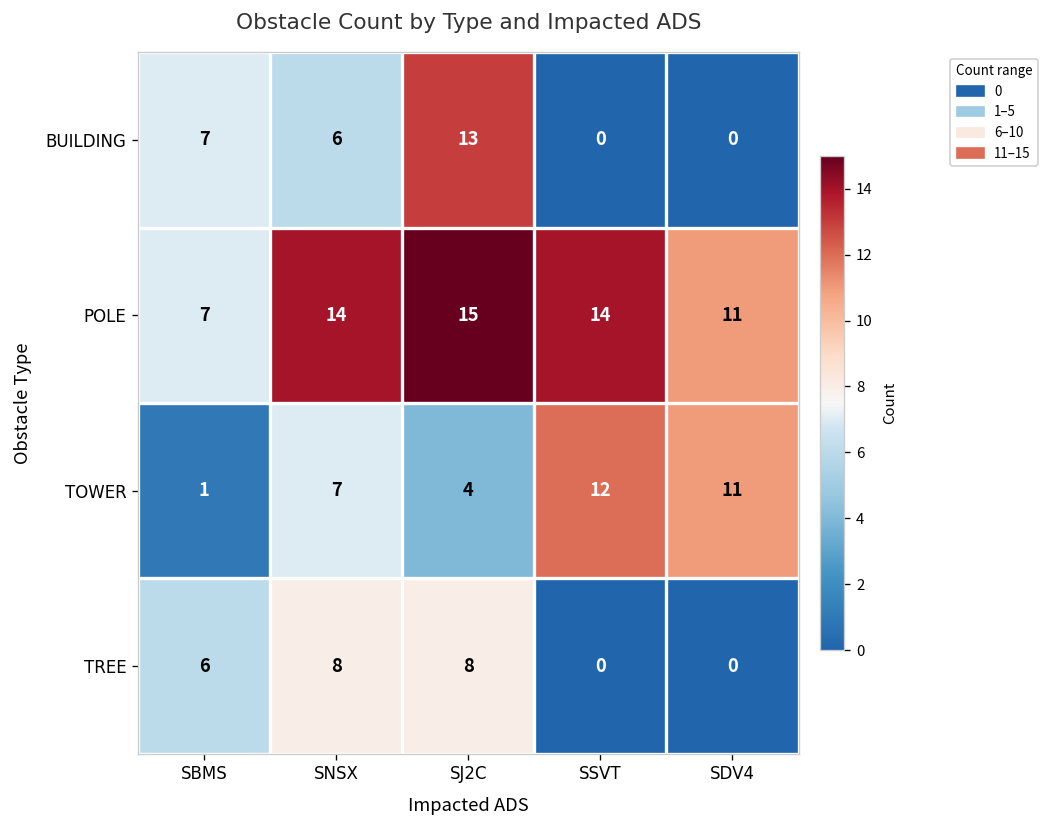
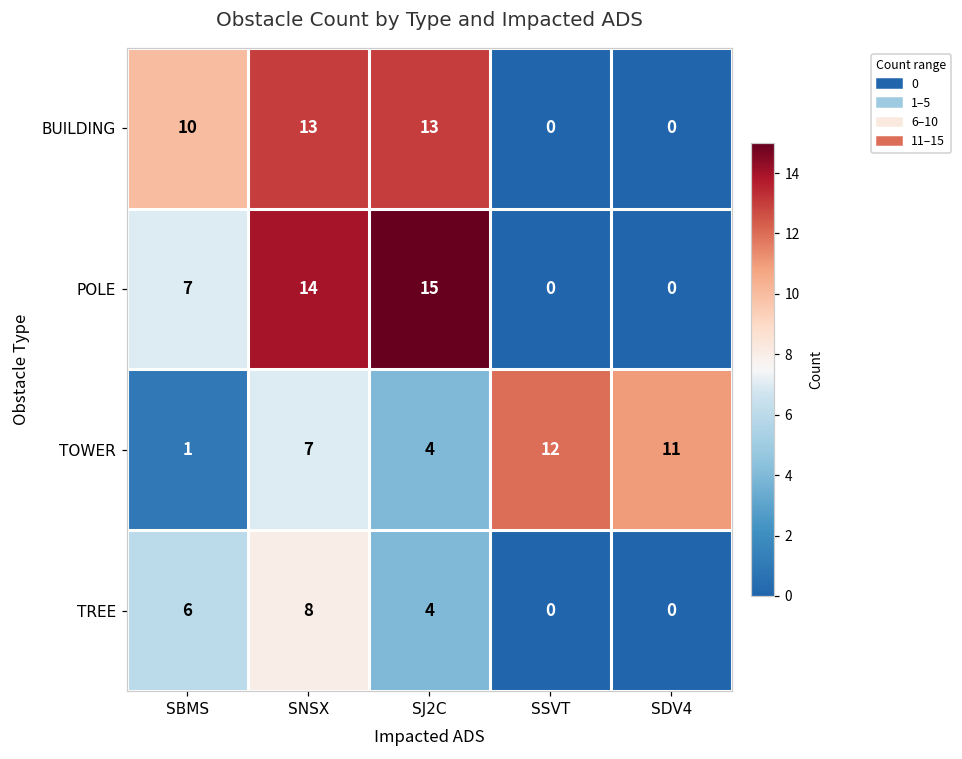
BUILDING, SBMS: 7 -> 10
BUILDING, SNSX: 6 -> 13
POLE, SSVT: 14 -> 0
POLE, SDV4: 11 -> 0
TREE, SJ2C: 8 -> 4
